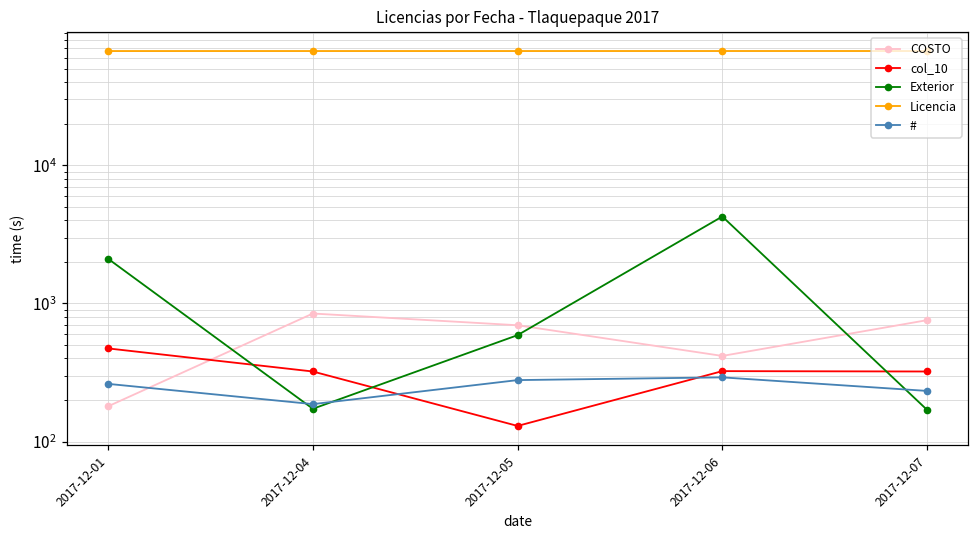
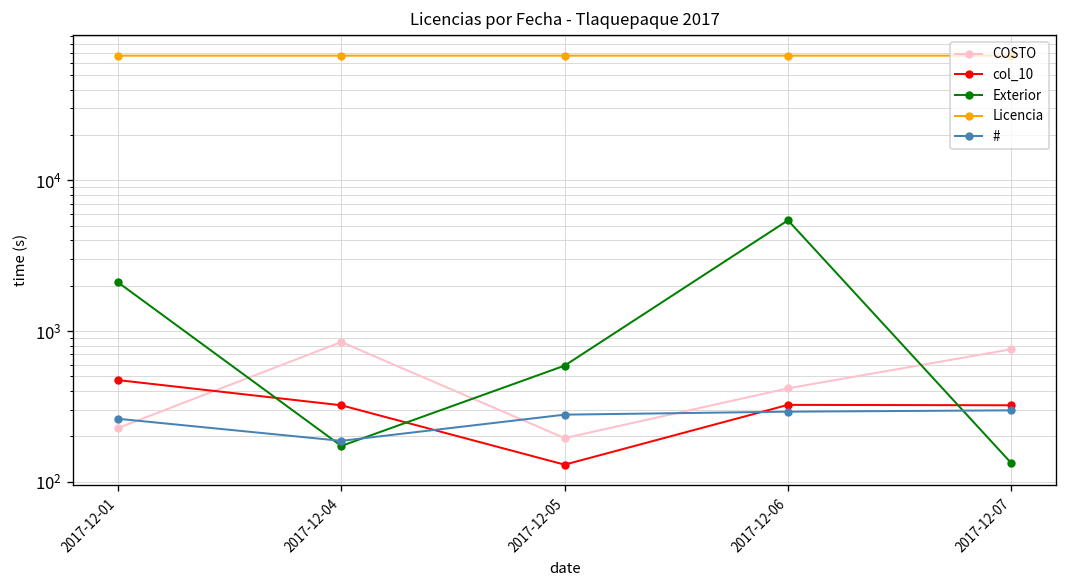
COSTO, 2017-12-01: 180 -> 230
COSTO, 2017-12-05: 700 -> 200
Exterior, 2017-12-06: 4300 -> 5400
Exterior, 2017-12-07: 170 -> 130
#, 2017-12-07: 230 -> 300
